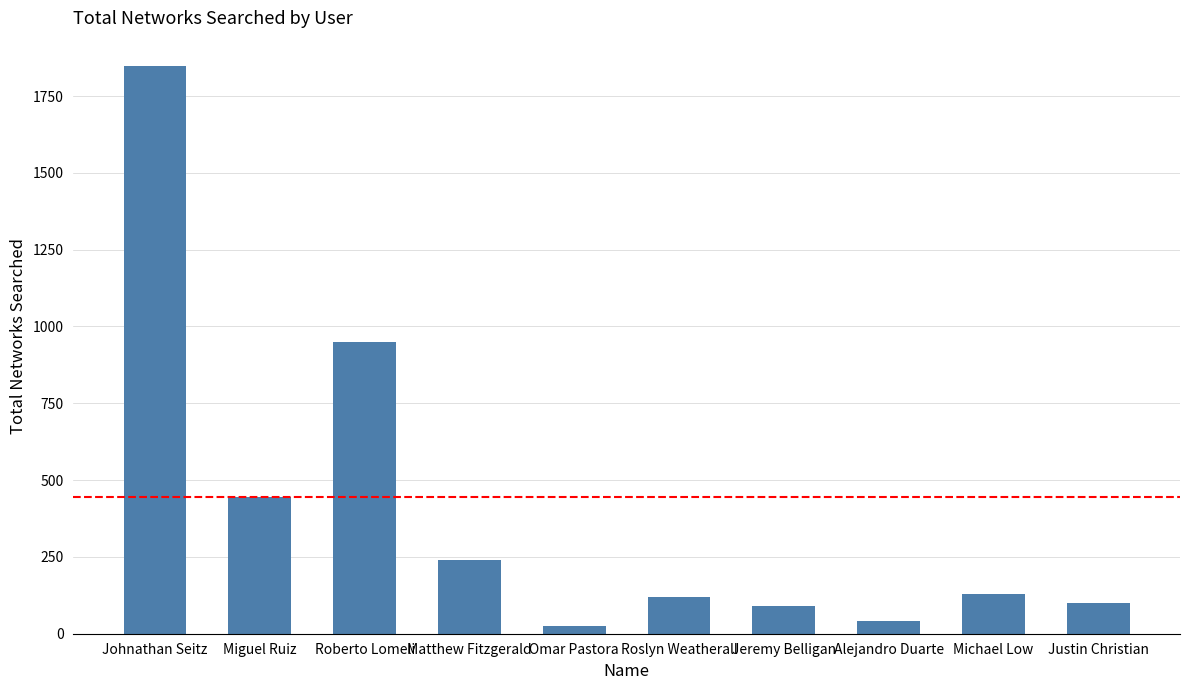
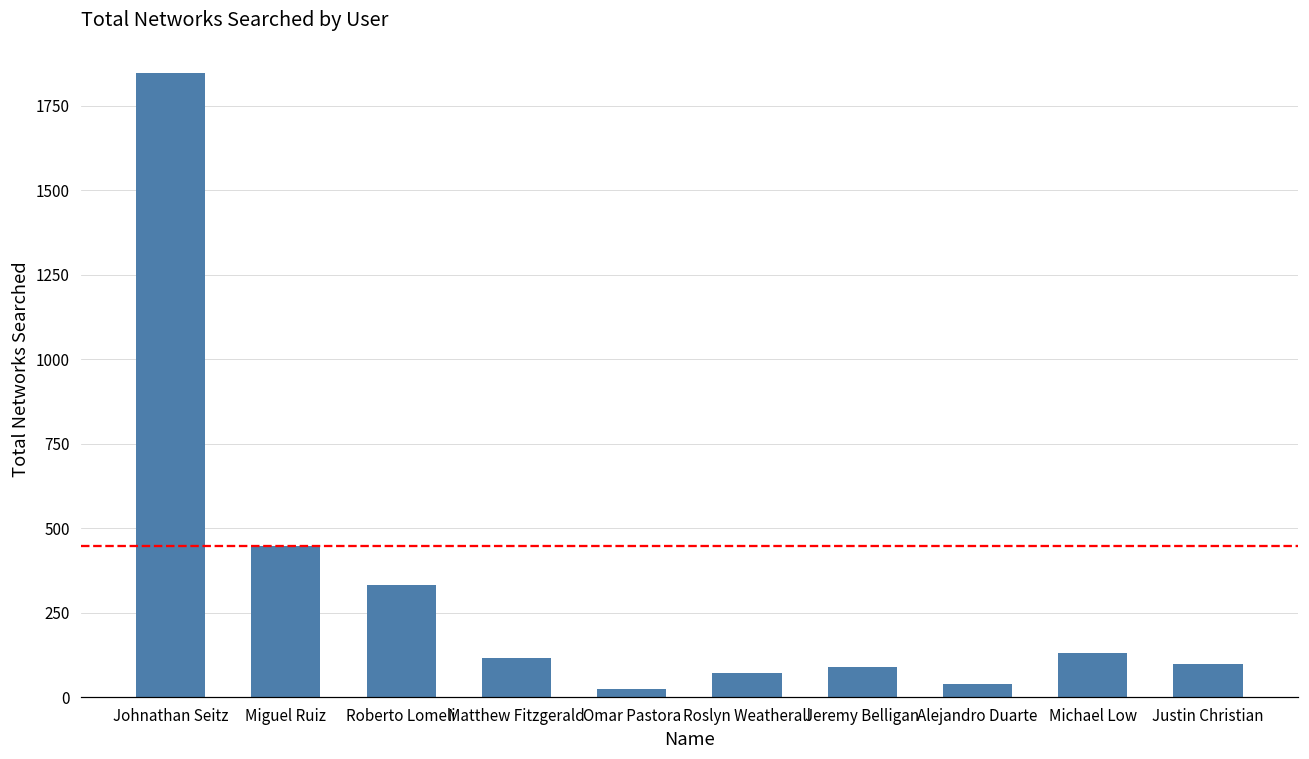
Roberto Lomeli: 950 -> 330
Matthew Fitzgerald: 240 -> 120
Roslyn Weatherall: 120 -> 70
